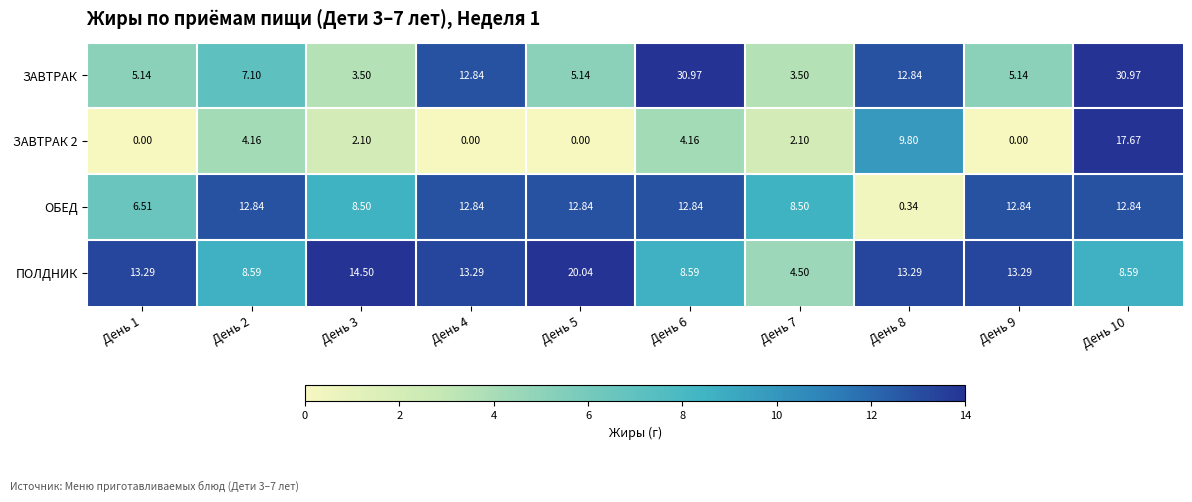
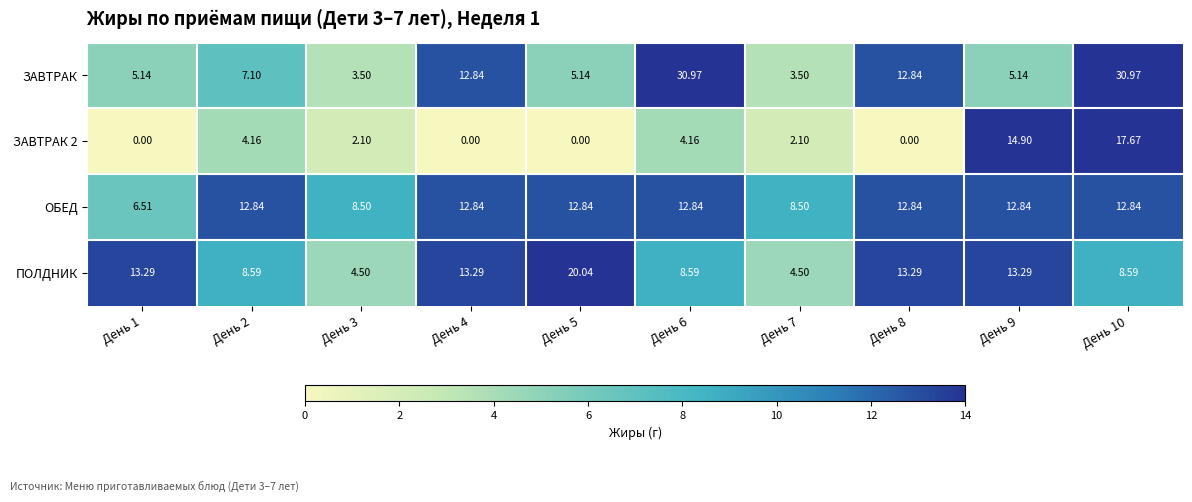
ЗАВТРАК 2, День 8: 9.80 -> 0.00
ЗАВТРАК 2, День 9: 0.00 -> 14.90
ОБЕД, День 8: 0.34 -> 12.84
ПОЛДНИК, День 3: 14.50 -> 4.50
